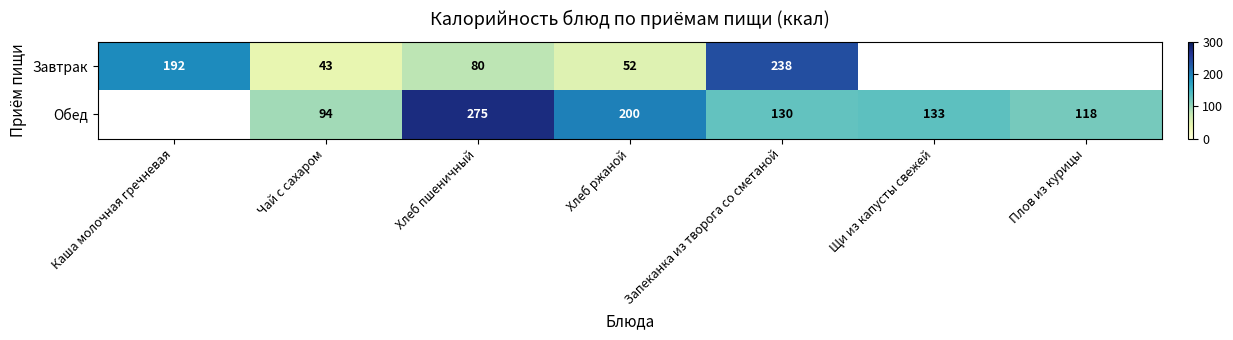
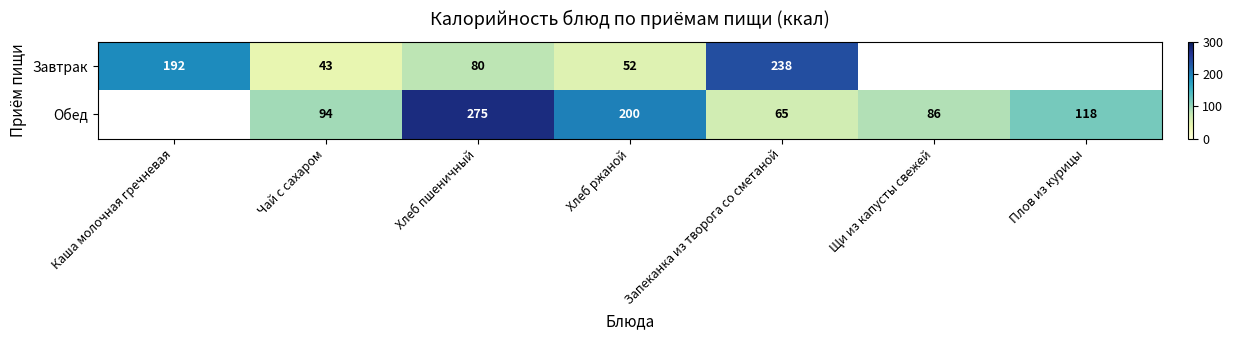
Обед, Запеканка из творога со сметаной: 130 -> 65
Обед, Щи из капусты свежей: 133 -> 86
